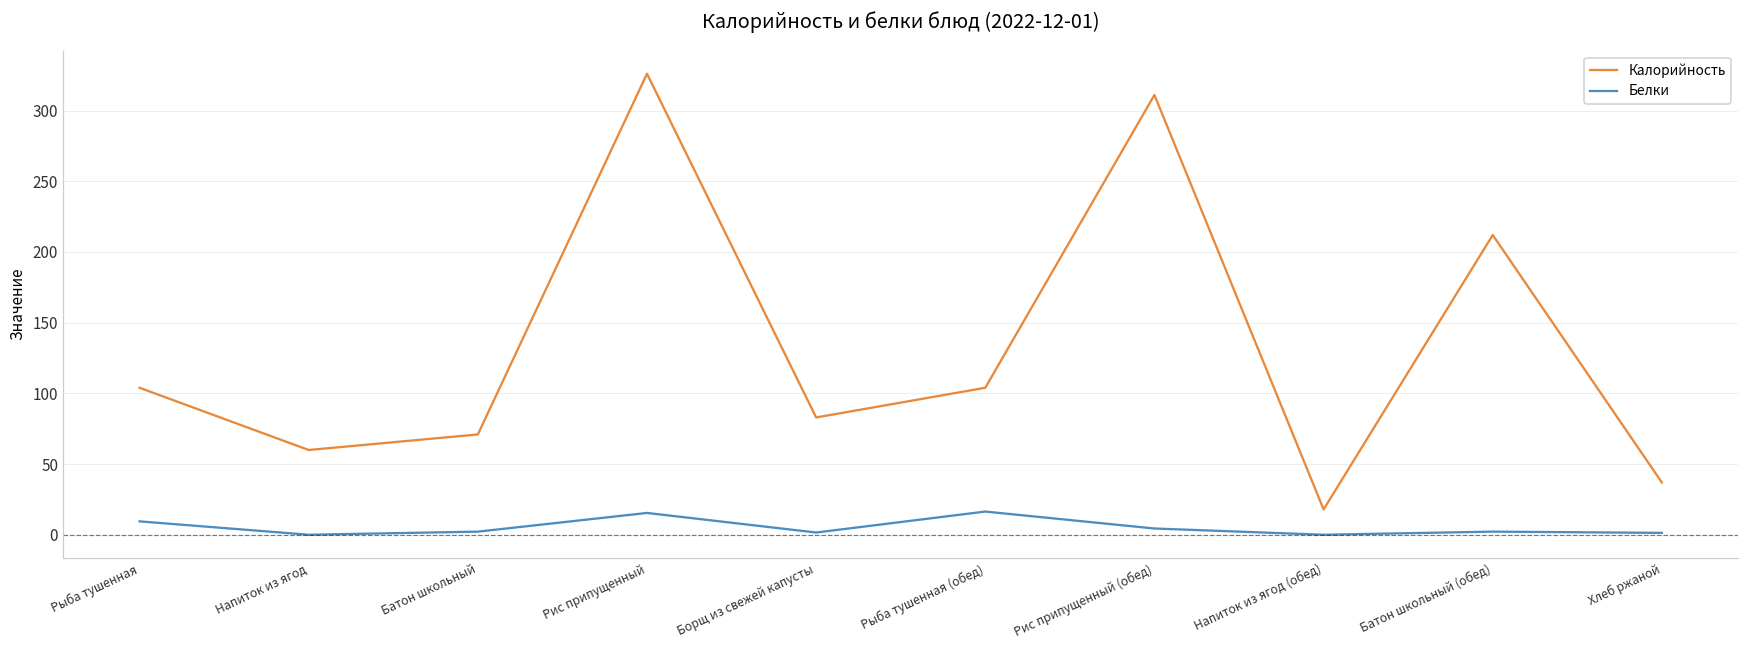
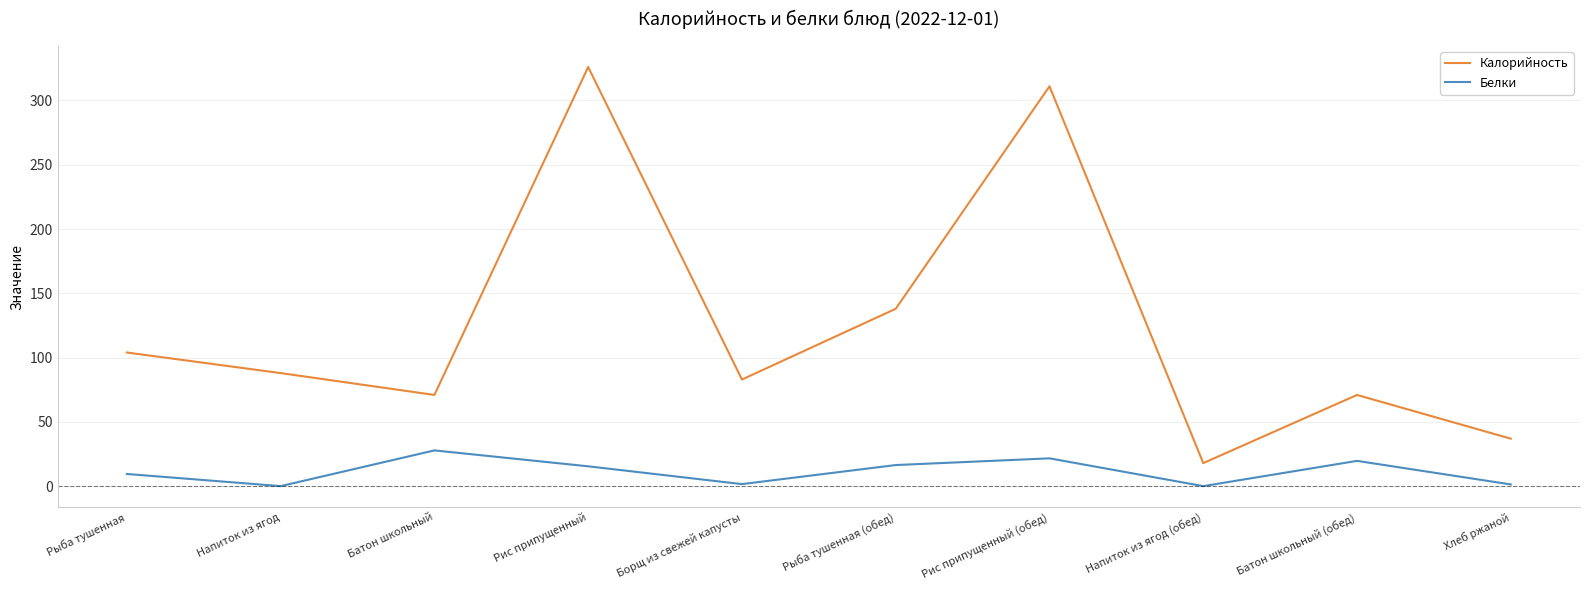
Калорийность, Напиток из ягод: 60 -> 88
Белки, Батон школьный: 2 -> 28
Калорийность, Рыба тушенная (обед): 104 -> 138
Белки, Рис припущенный (обед): 5 -> 22
Калорийность, Батон школьный (обед): 212 -> 71
Белки, Батон школьный (обед): 2 -> 20
